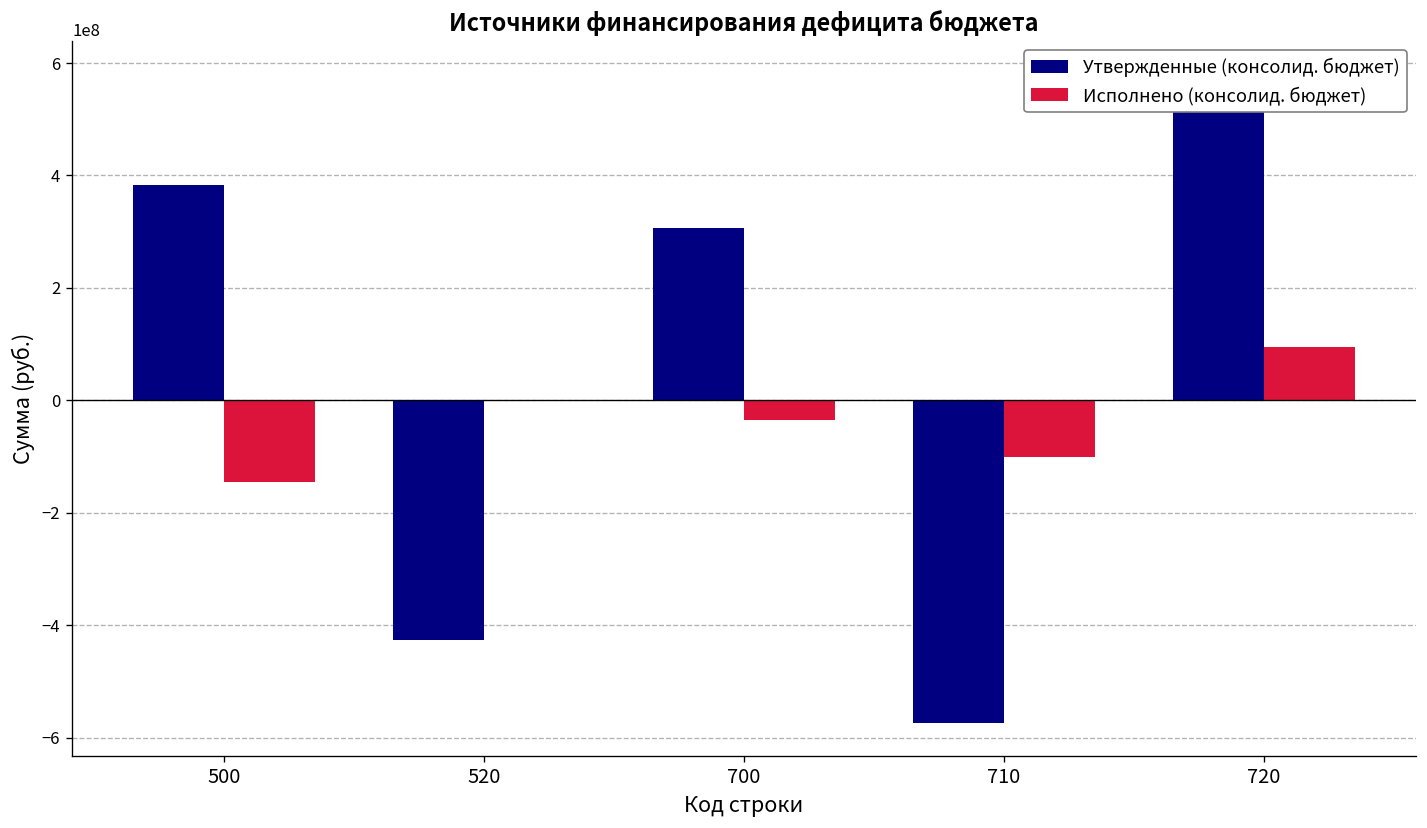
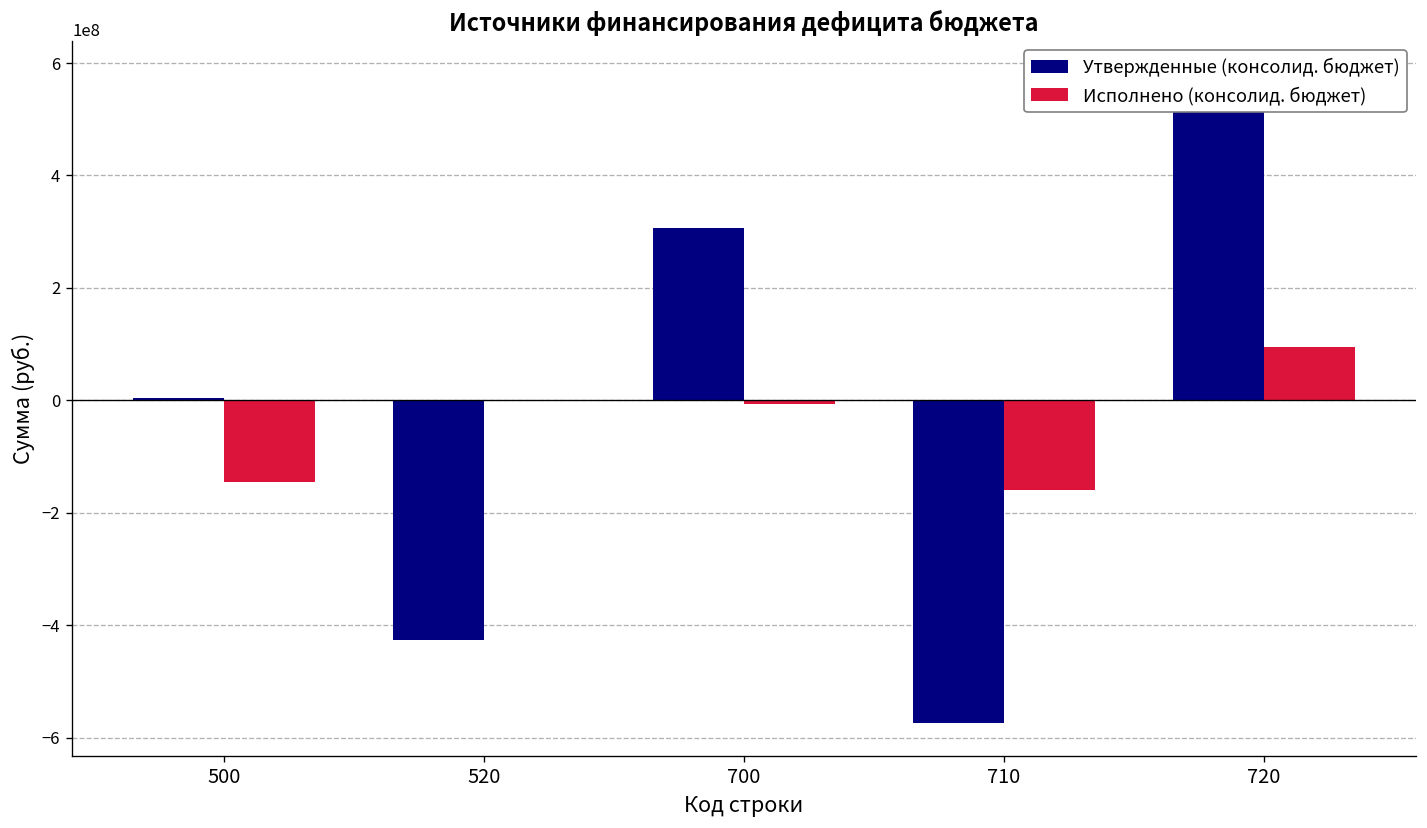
Утвержденные (консолид. бюджет), 500: 380000000 -> 0
Исполнено (консолид. бюджет), 700: -40000000 -> -10000000
Исполнено (консолид. бюджет), 710: -100000000 -> -160000000
